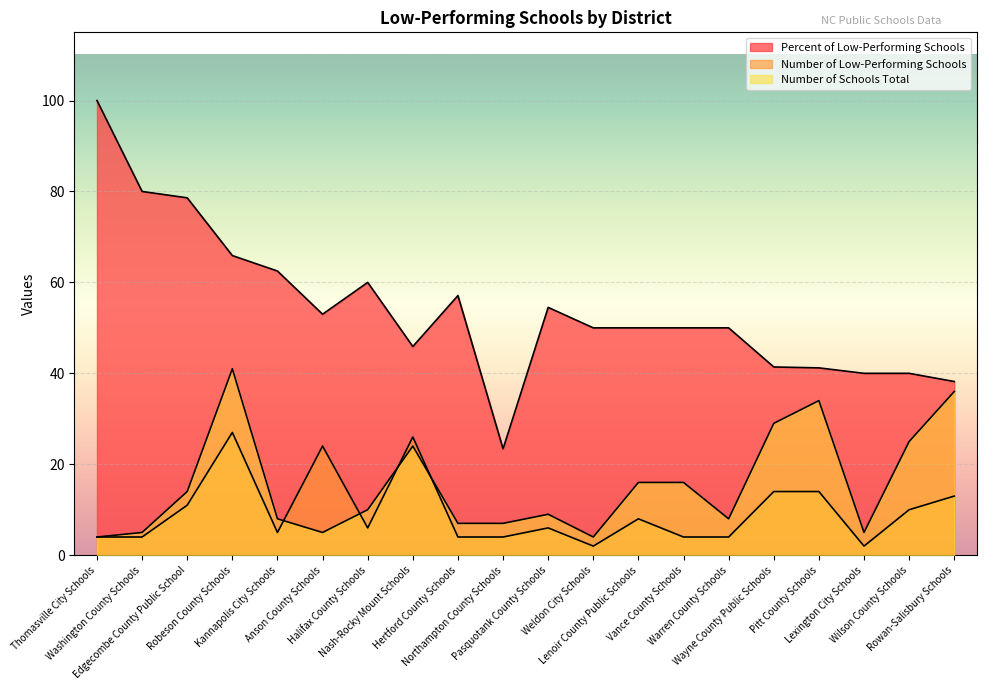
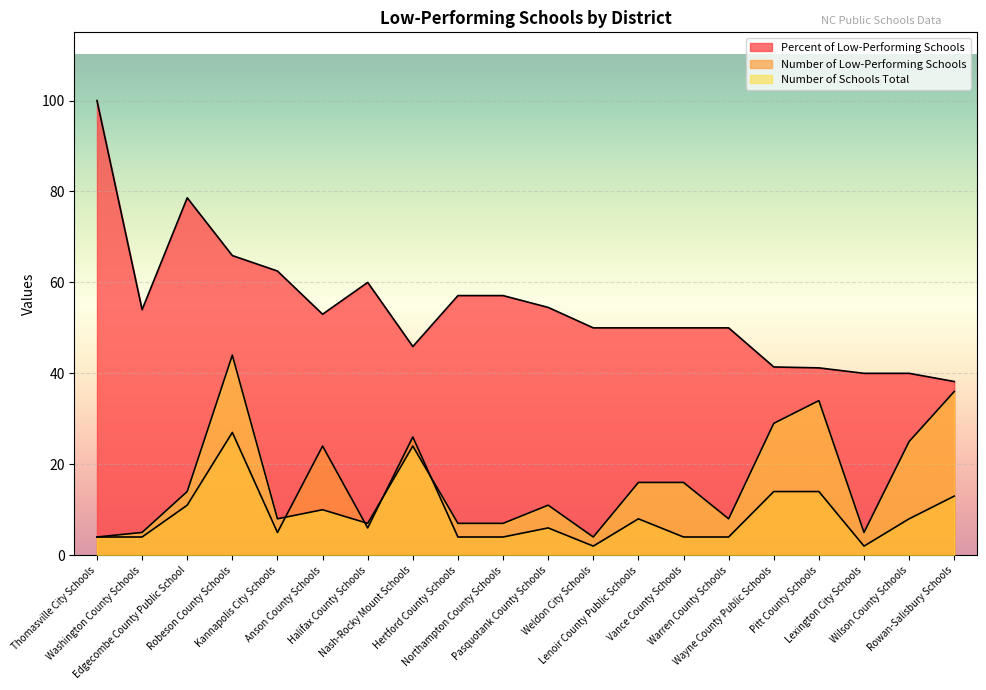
Percent of Low-Performing Schools, Washington County Schools: 80 -> 54
Number of Schools Total, Robeson County Schools: 41 -> 44
Number of Schools Total, Anson County Schools: 5 -> 10
Number of Schools Total, Halifax County Schools: 10 -> 7
Percent of Low-Performing Schools, Northampton County Schools: 23 -> 57
Number of Schools Total, Pasquotank County Schools: 9 -> 11
Number of Low-Performing Schools, Wilson County Schools: 10 -> 8
